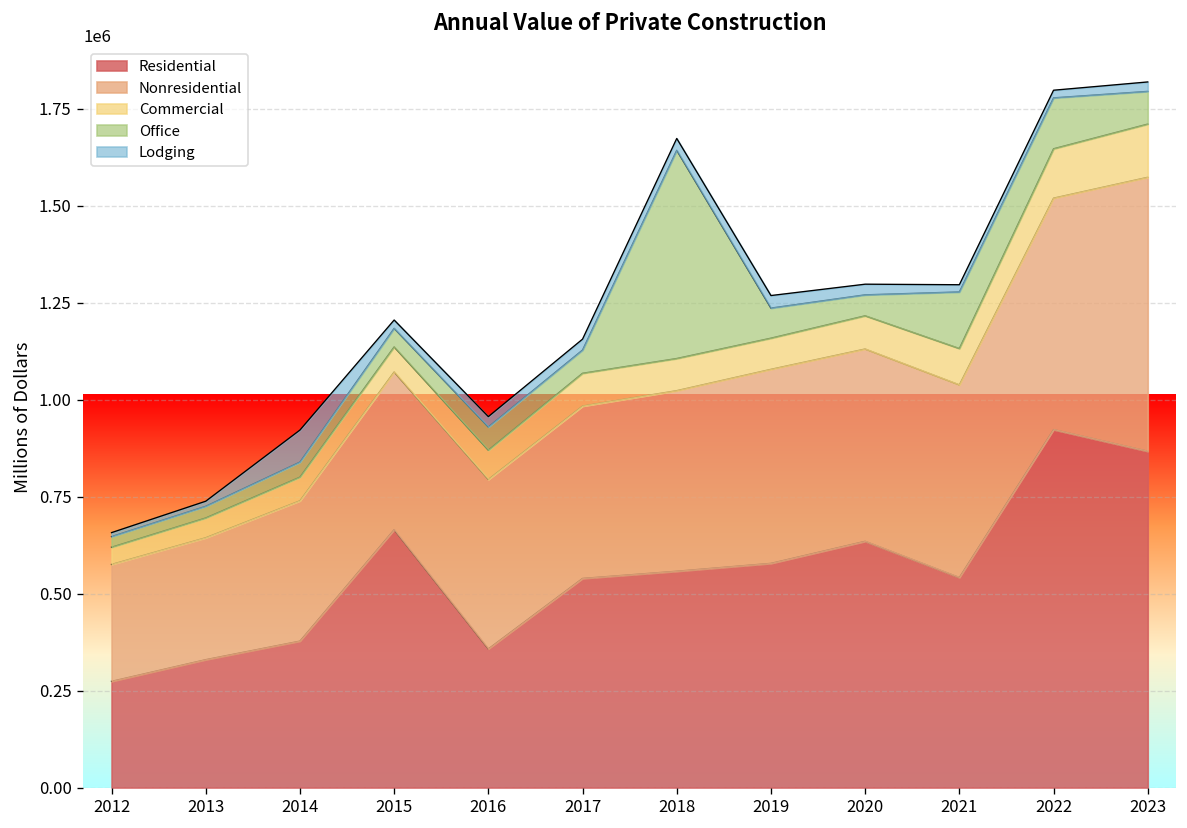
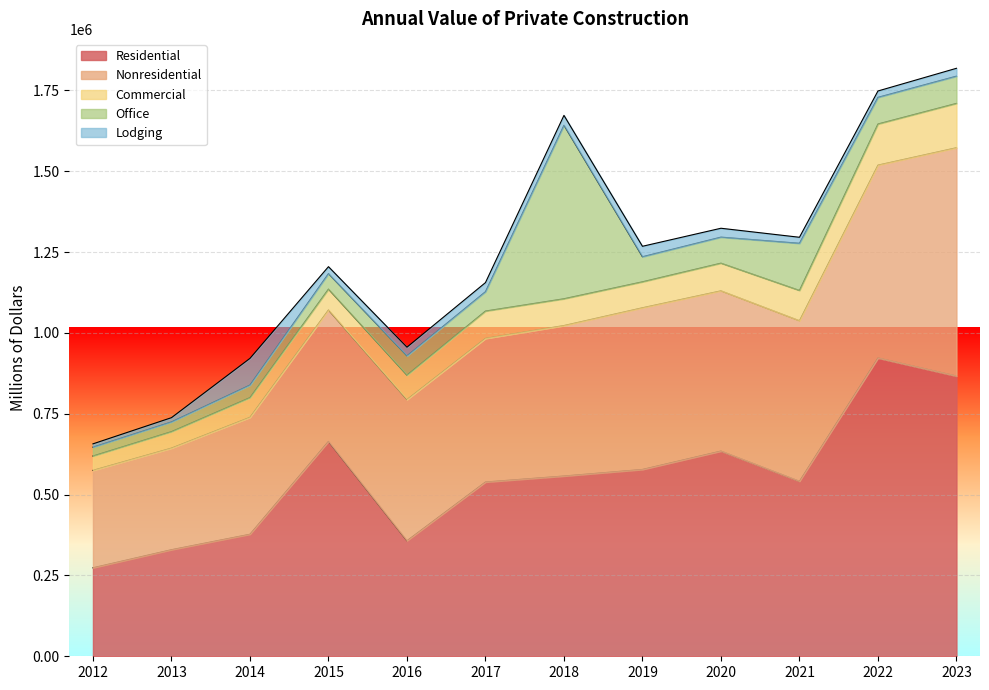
Office, 2020: 50000 -> 80000
Office, 2022: 130000 -> 80000
